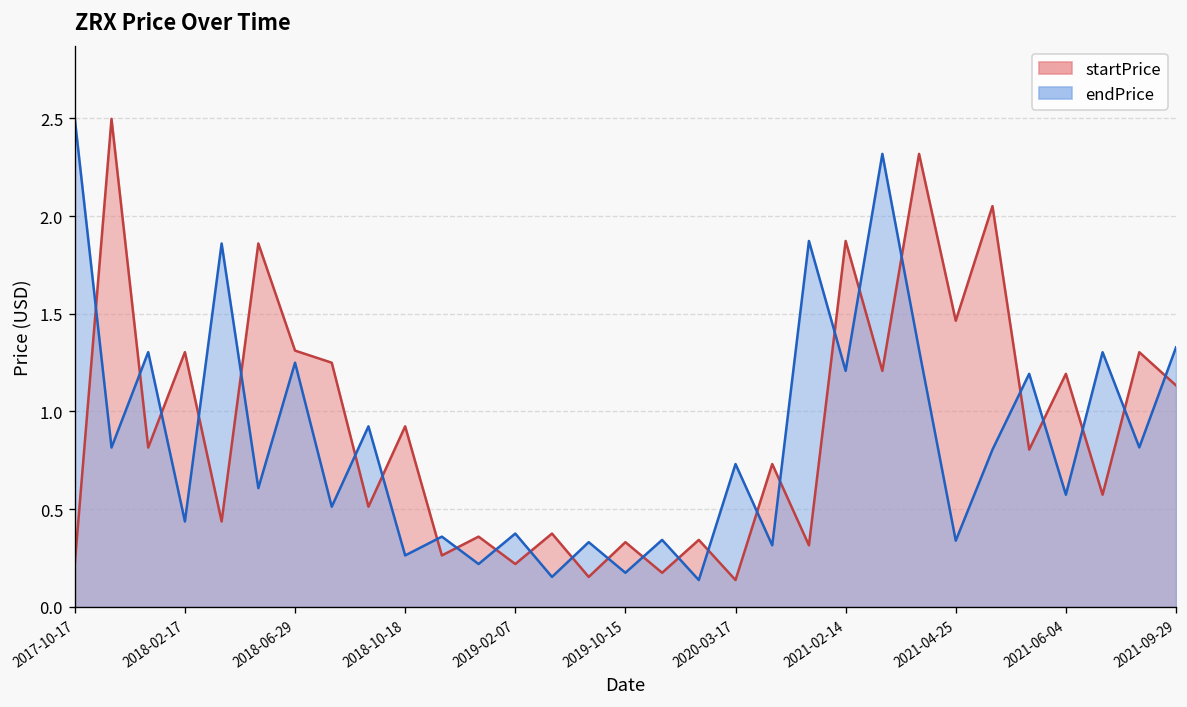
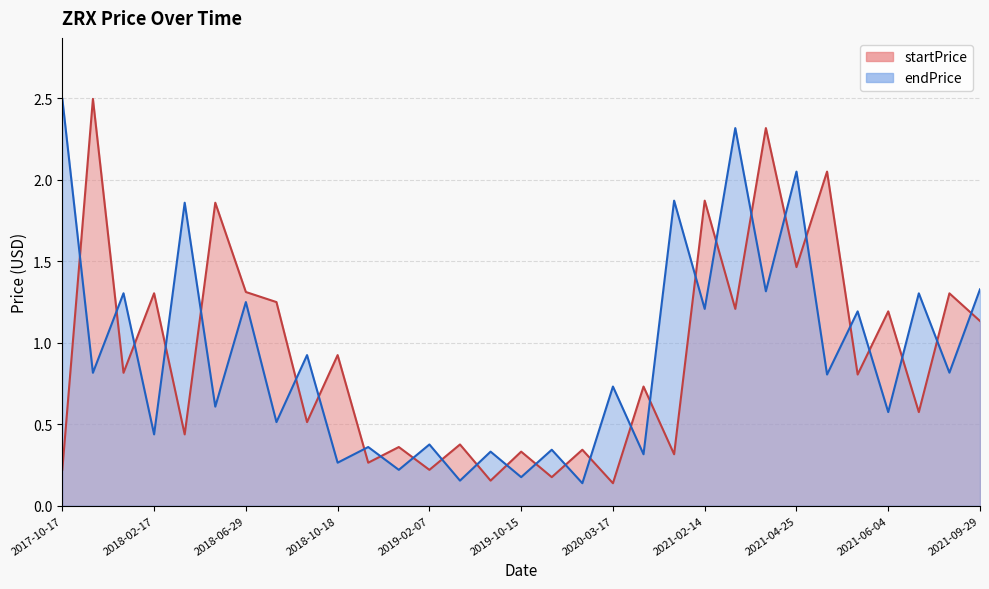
endPrice, 2021-04-25: 0.34 -> 2.05
